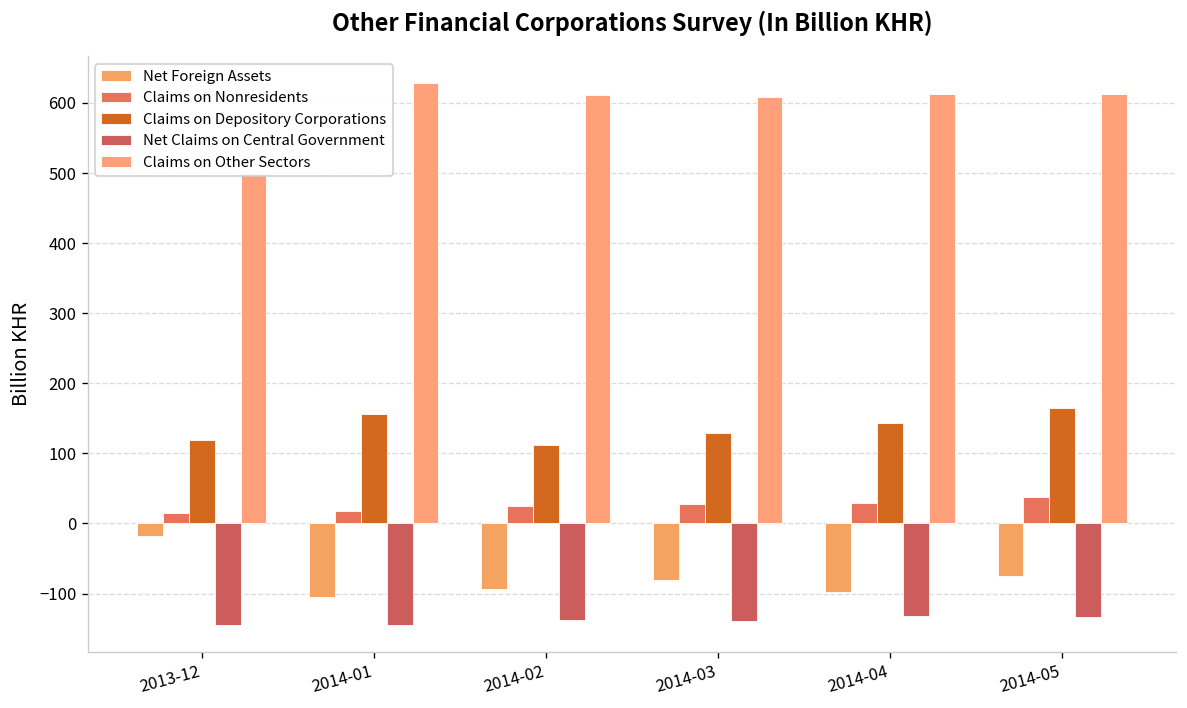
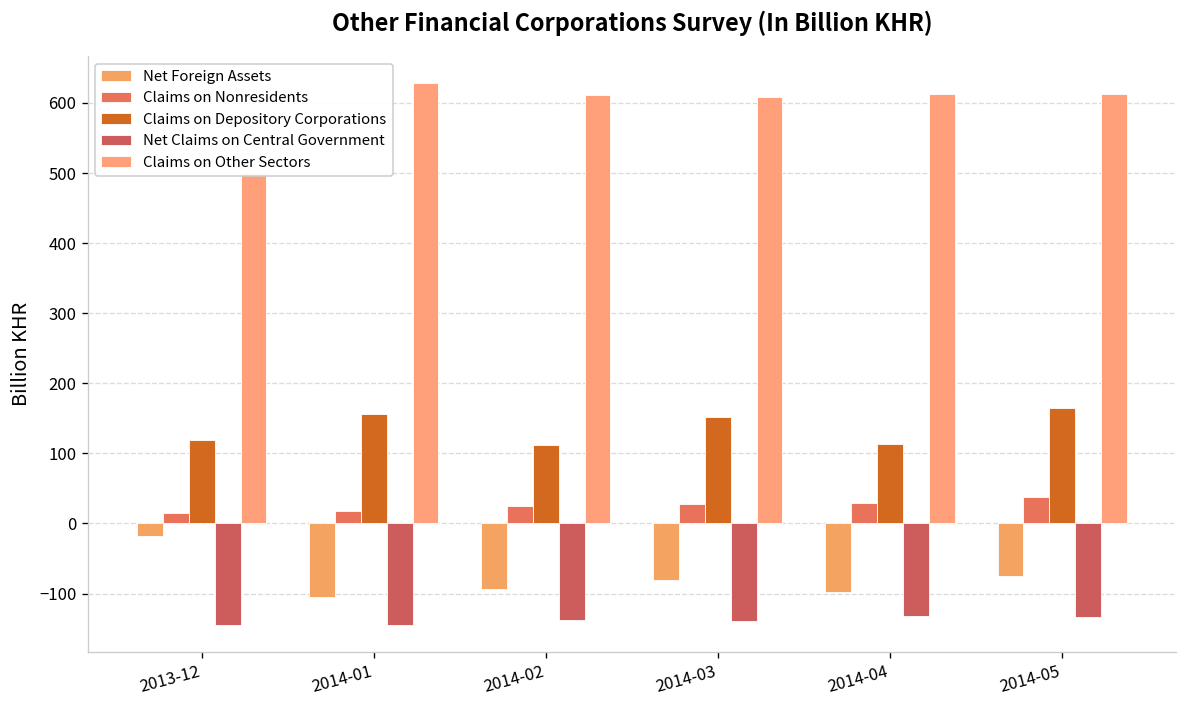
Claims on Depository Corporations, 2014-03: 130 -> 150
Claims on Depository Corporations, 2014-04: 140 -> 110
